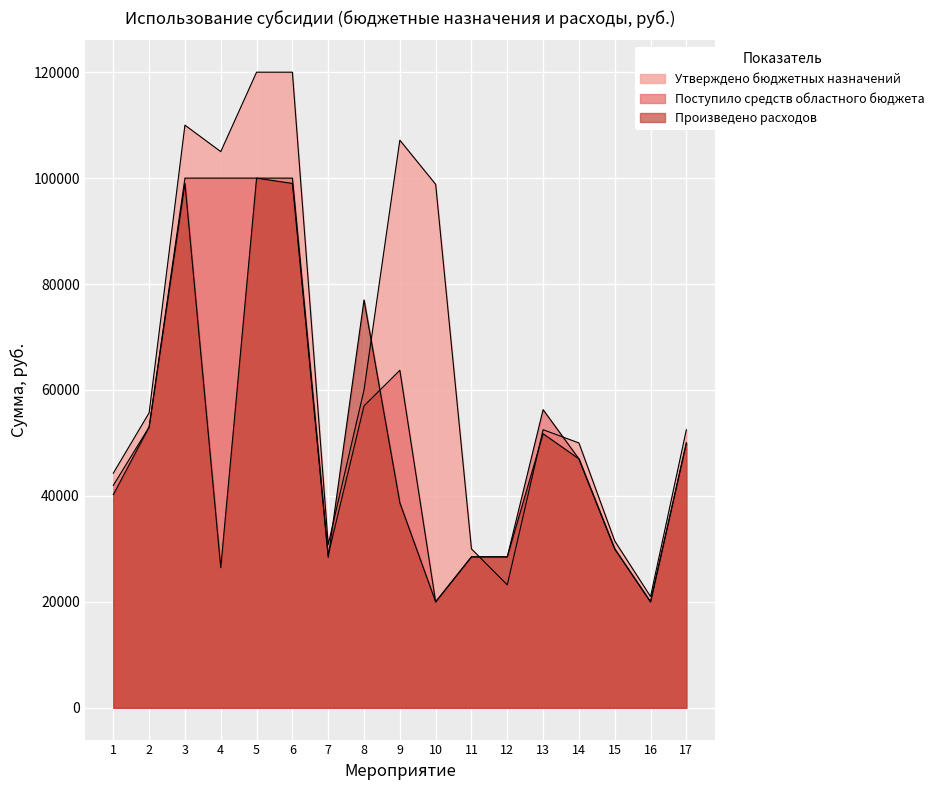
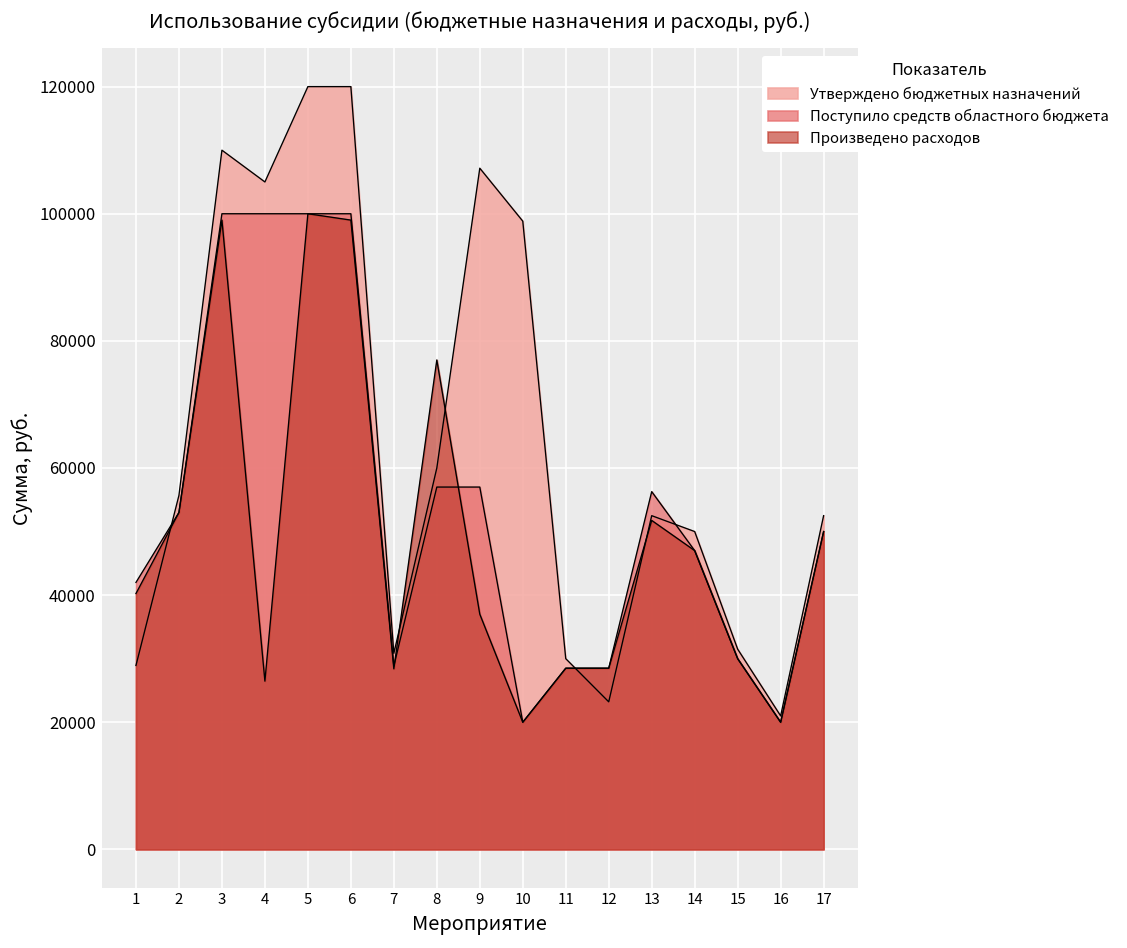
Утверждено бюджетных назначений, 1: 44000 -> 29000
Поступило средств областного бюджета, 9: 64000 -> 57000
Произведено расходов, 9: 39000 -> 37000
